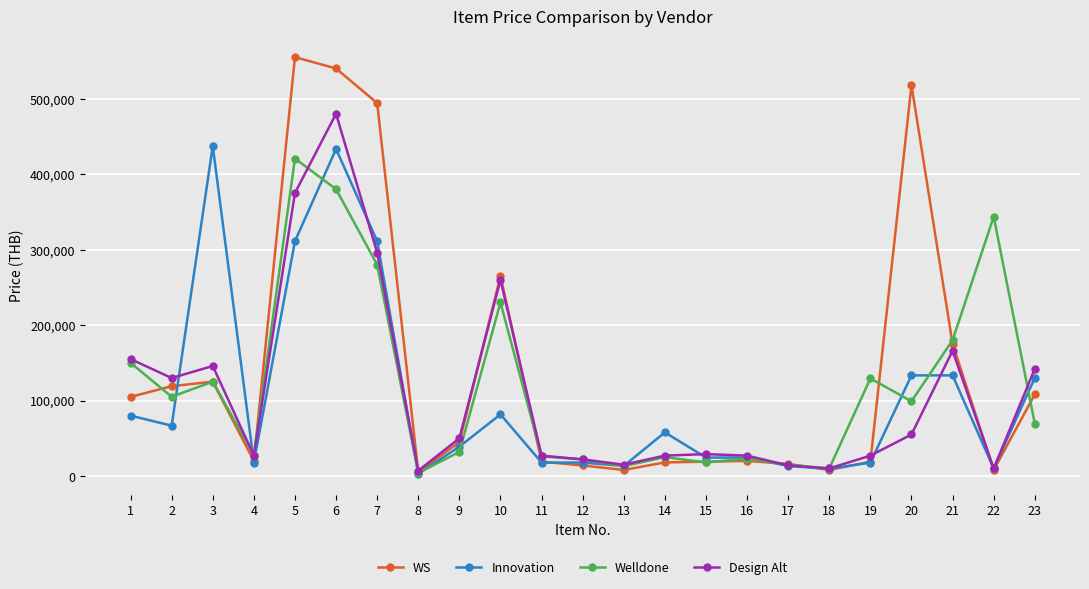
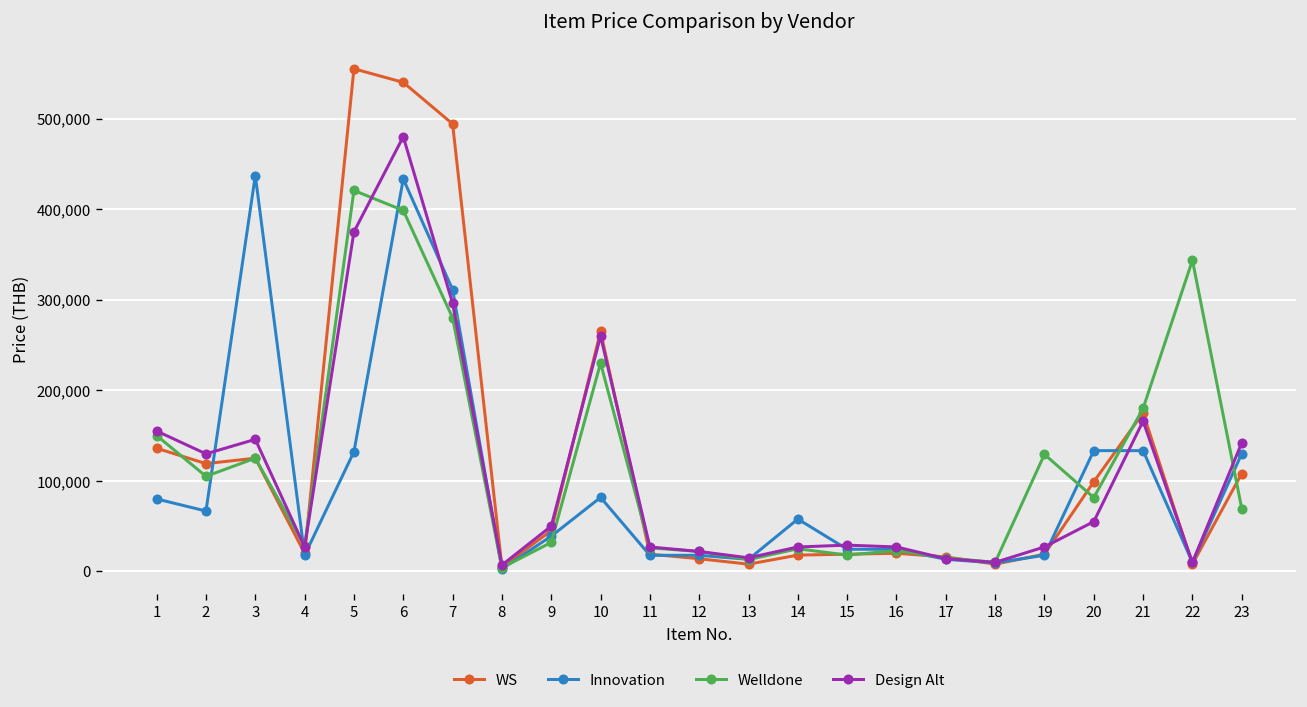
WS, 1: 100,000 -> 140,000
Innovation, 5: 310,000 -> 130,000
Welldone, 6: 380,000 -> 400,000
WS, 20: 520,000 -> 100,000
Welldone, 20: 100,000 -> 80,000
